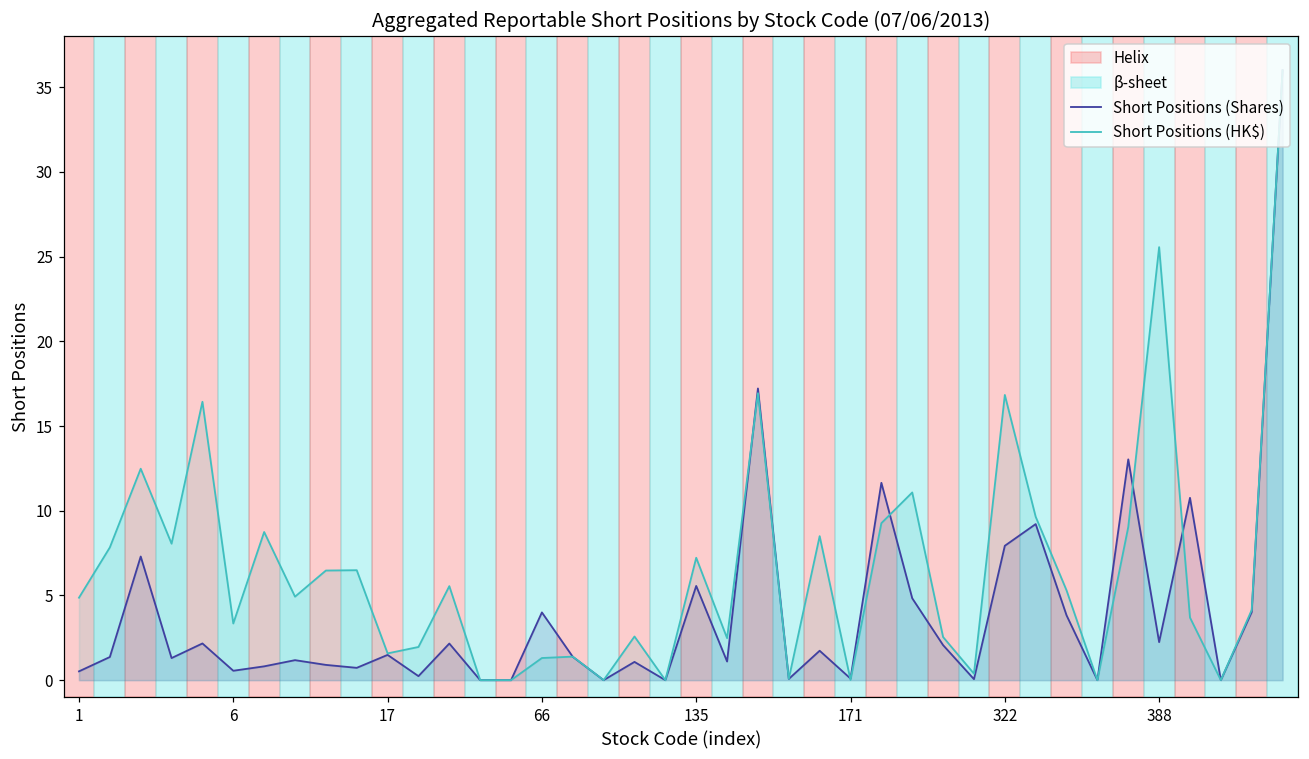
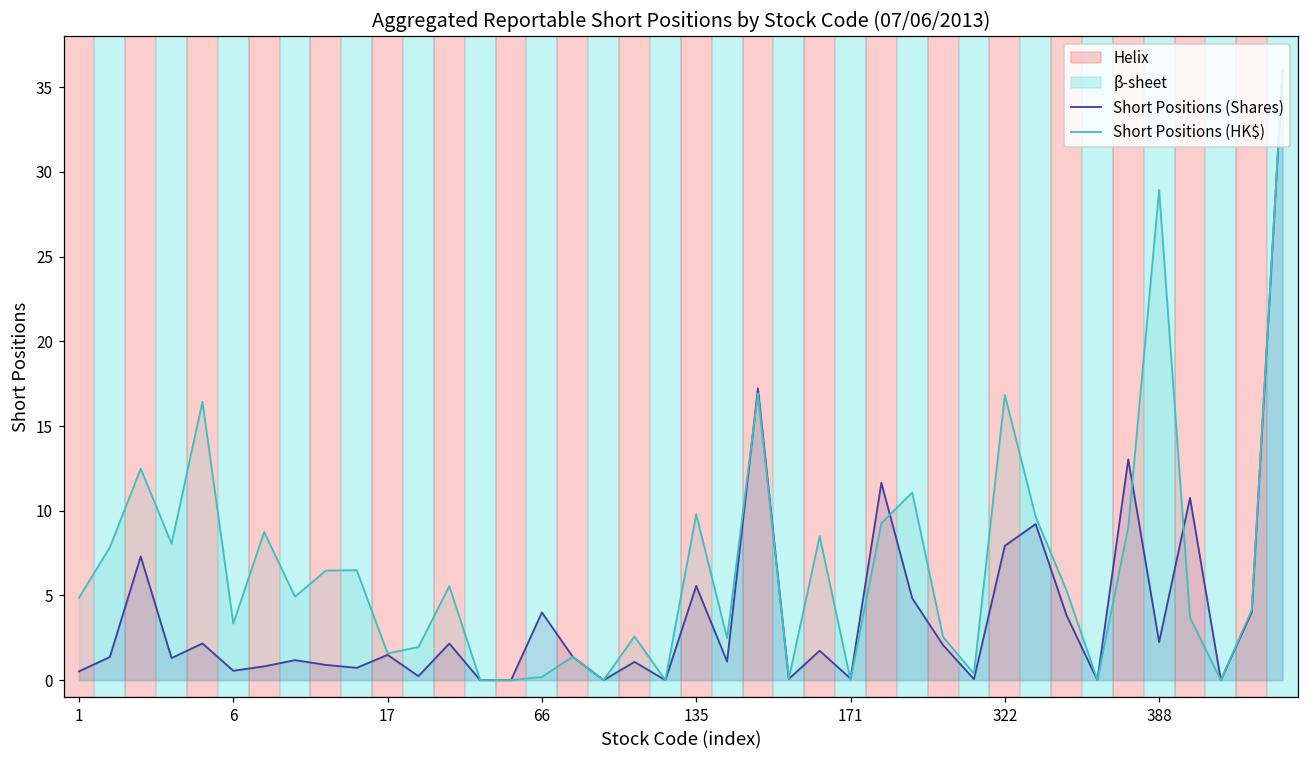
Short Positions (HK$), 66: 1.3 -> 0.2
Short Positions (HK$), 135: 7.2 -> 9.8
Short Positions (HK$), 388: 25.6 -> 28.9
